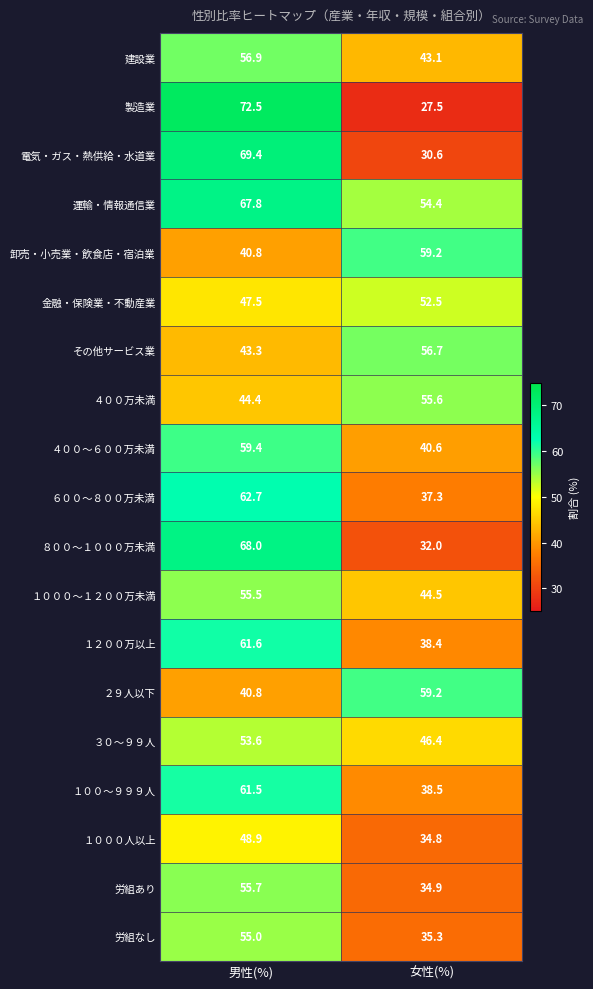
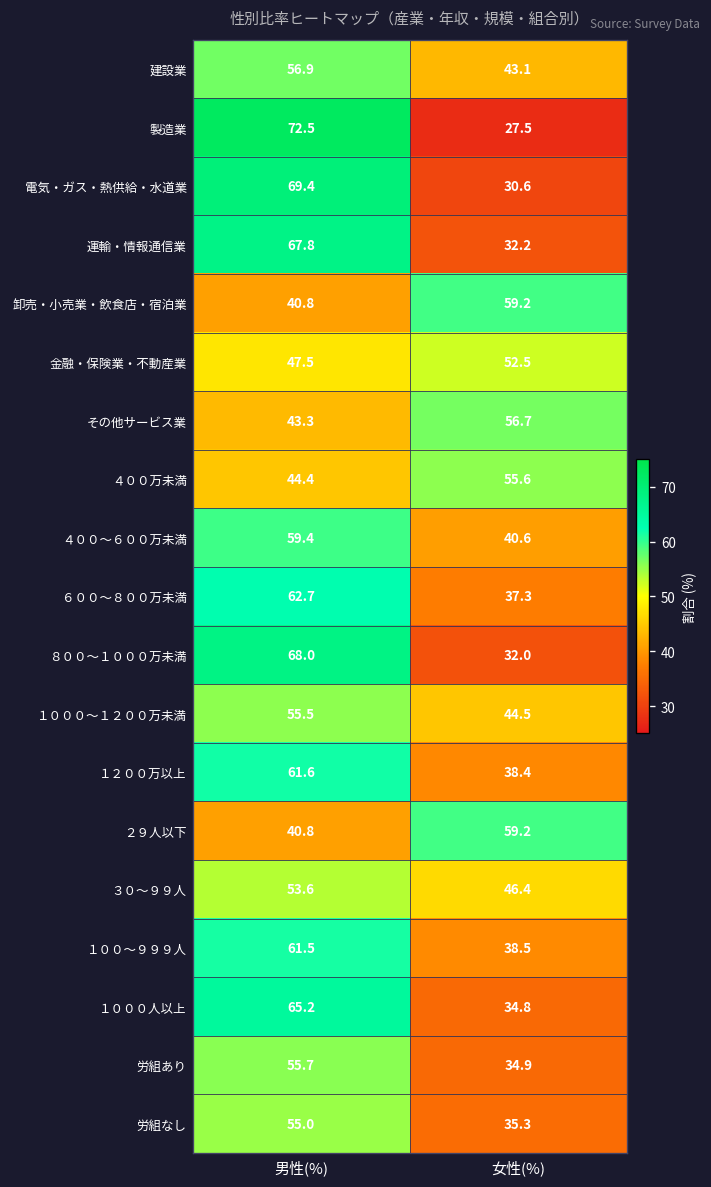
運輸・情報通信業, 女性(%): 54.4 -> 32.2
１０００人以上, 男性(%): 48.9 -> 65.2
